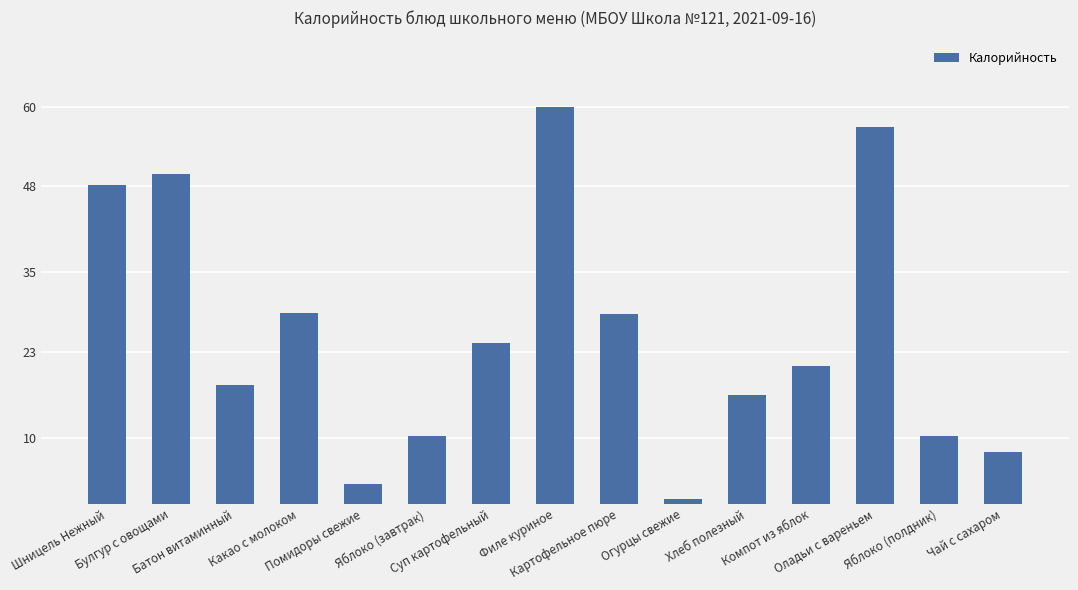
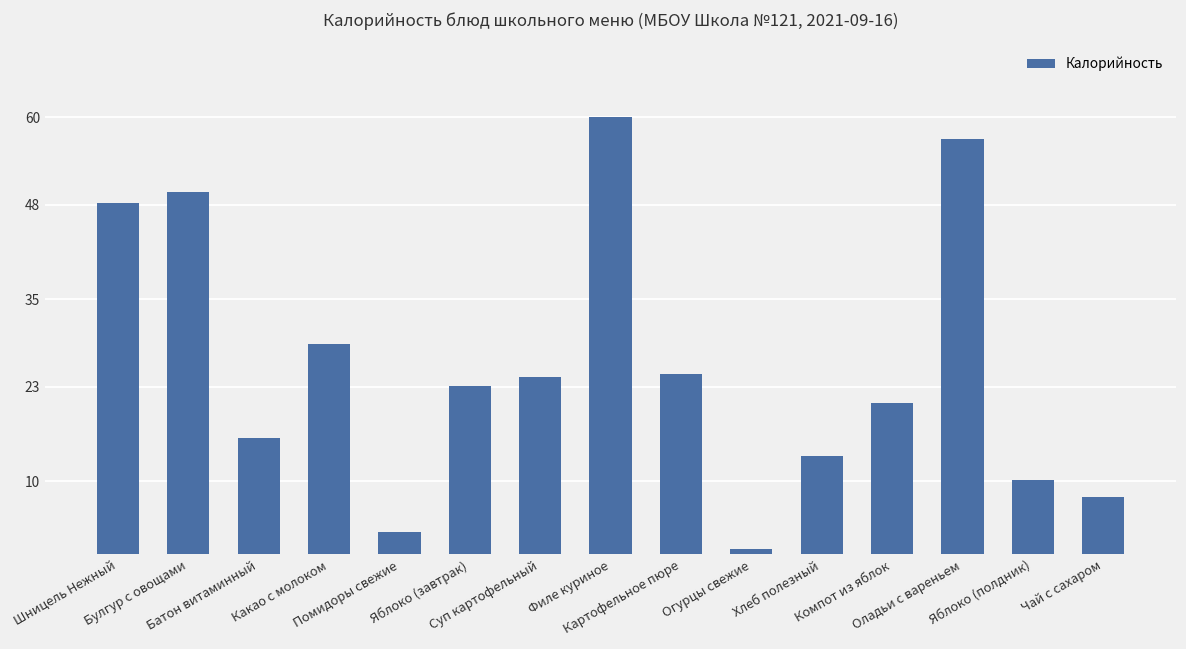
Батон витаминный: 18 -> 16
Яблоко (завтрак): 10 -> 23
Картофельное пюре: 29 -> 25
Хлеб полезный: 16 -> 13
